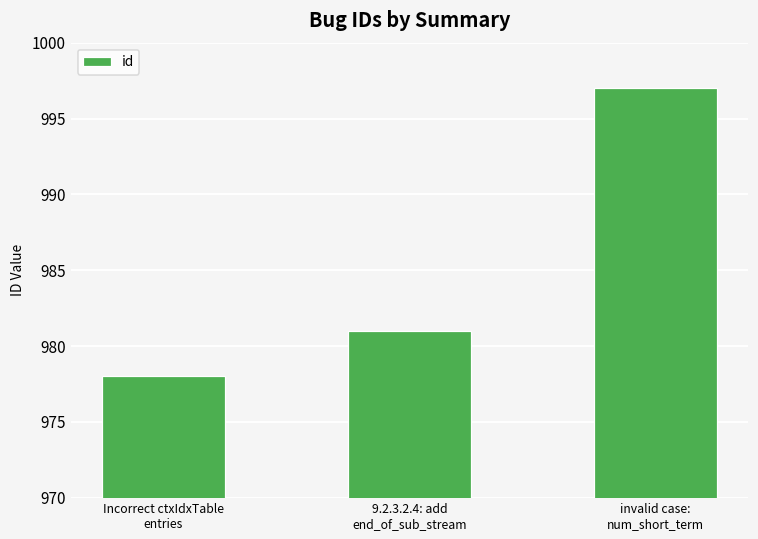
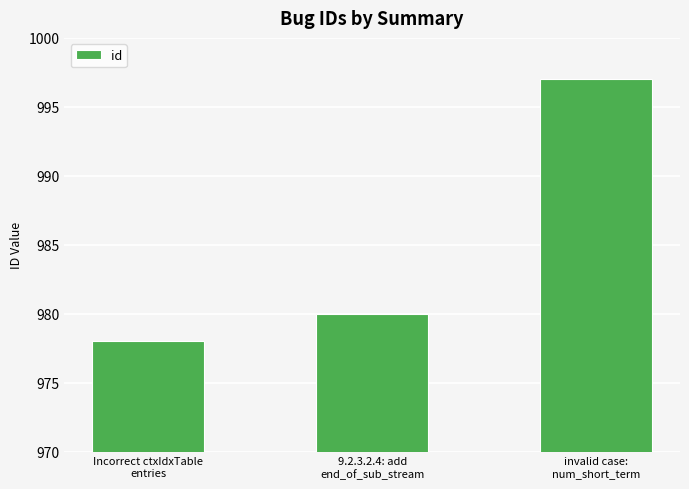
9.2.3.2.4: add end_of_sub_stream: 981 -> 980
